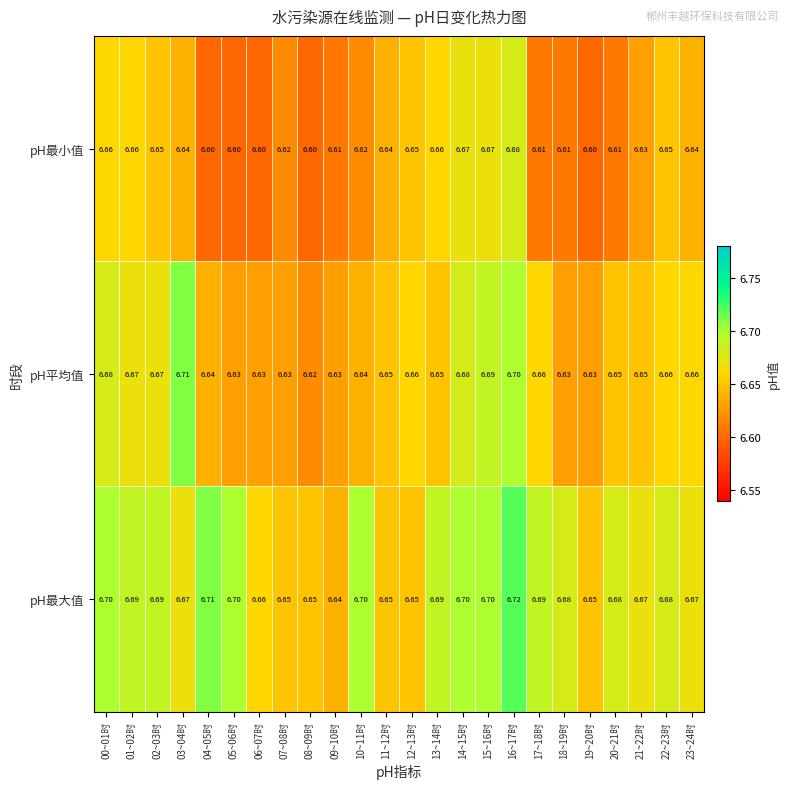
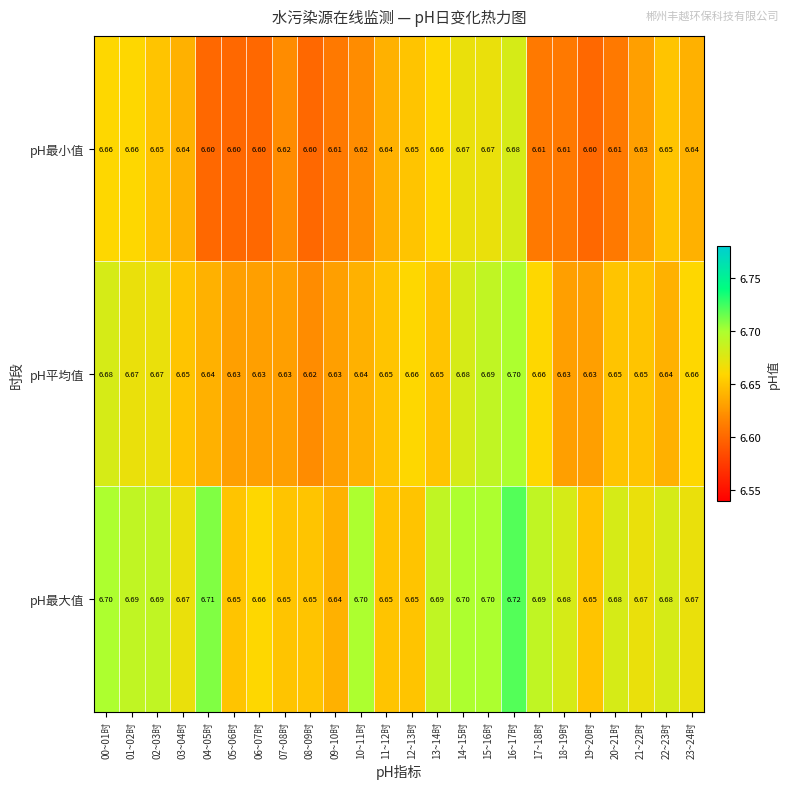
pH平均值, 03~04时: 6.71 -> 6.65
pH平均值, 22~23时: 6.66 -> 6.64
pH最大值, 05~06时: 6.70 -> 6.65
